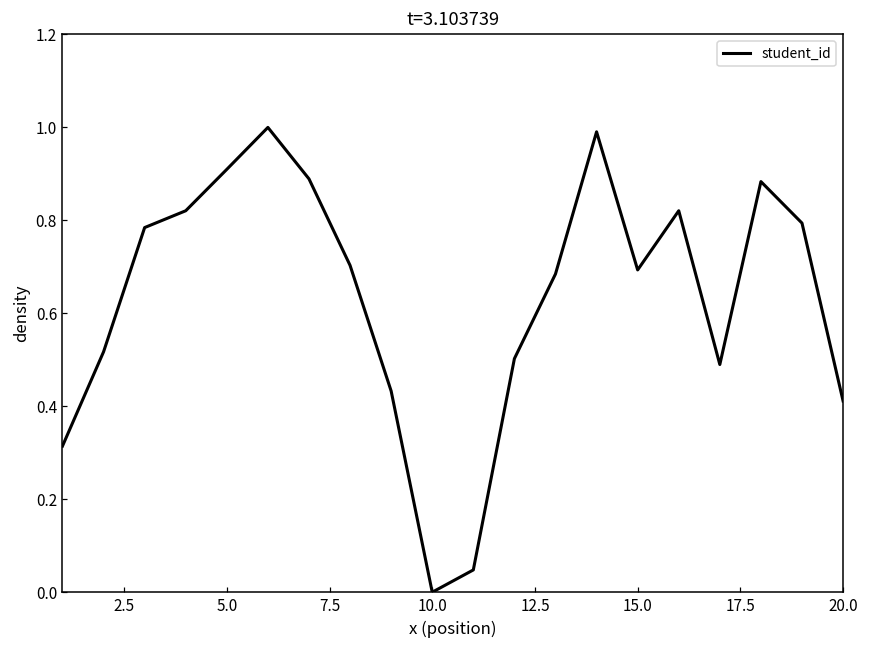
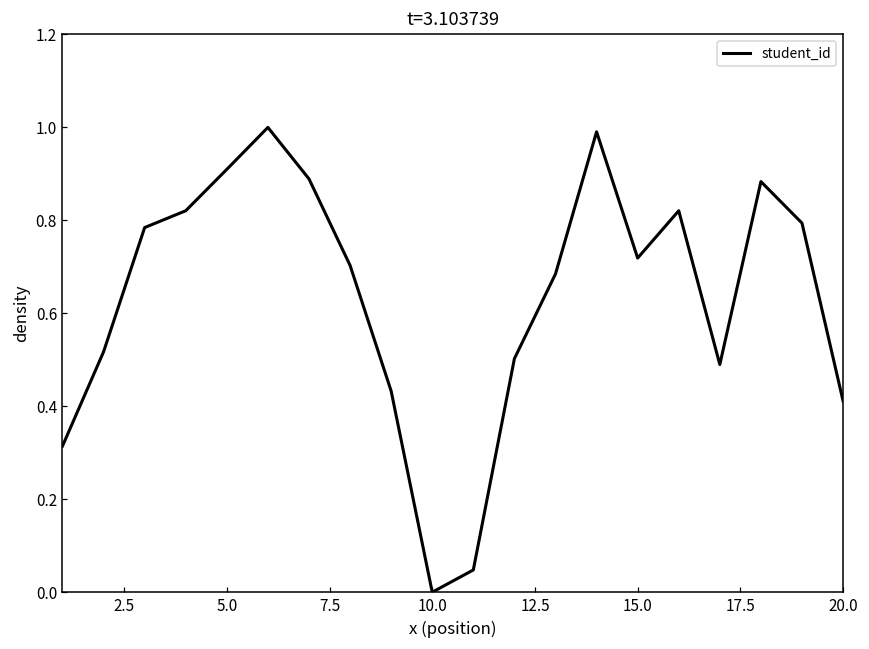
15.0: 0.69 -> 0.72
